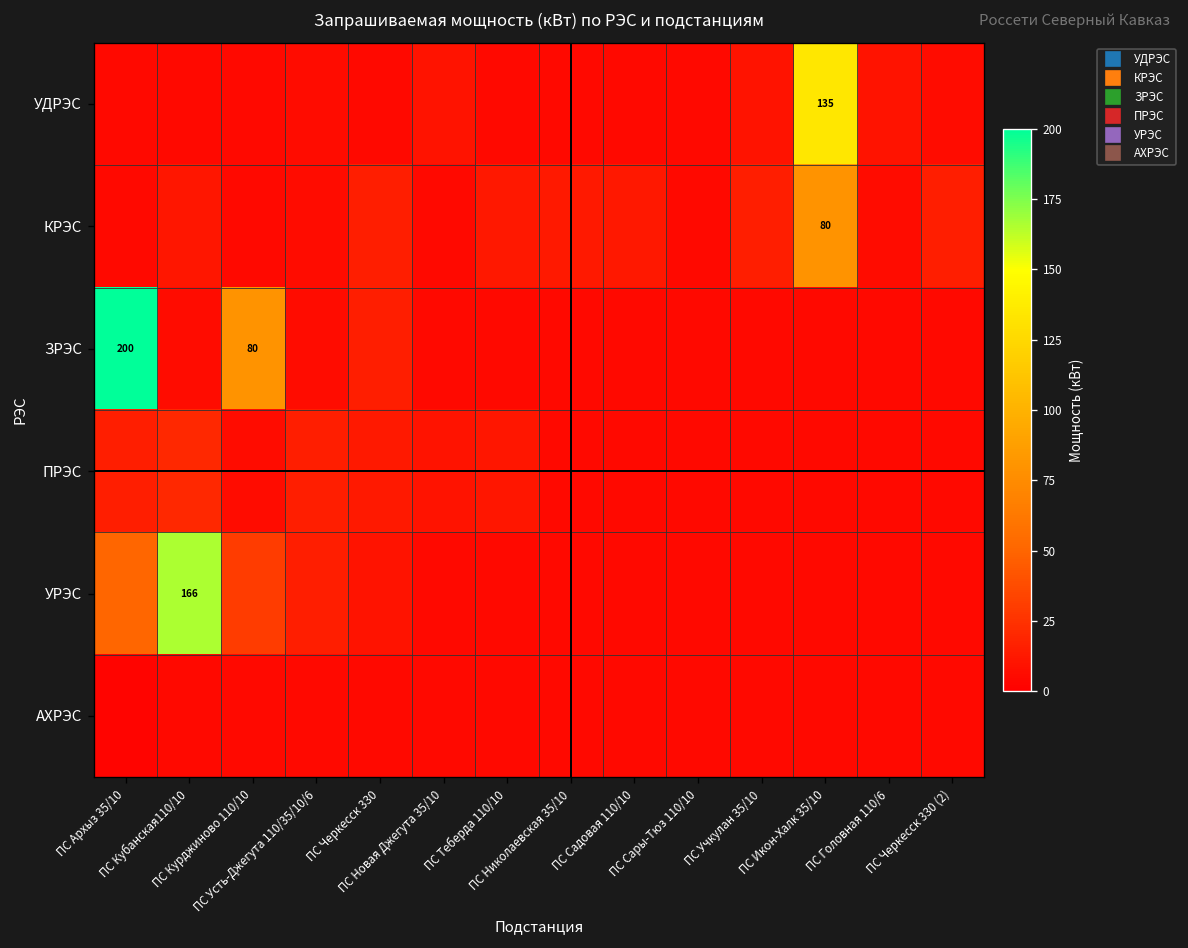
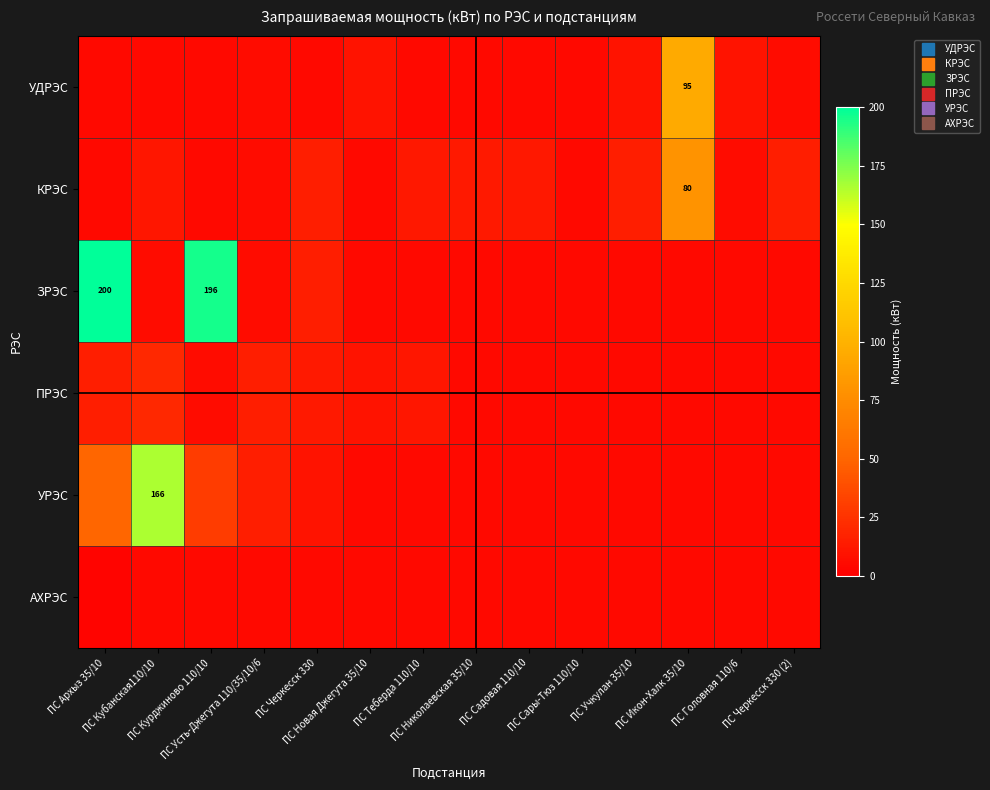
УДРЭС, ПС Икон-Халк 35/10: 135 -> 95
ЗРЭС, ПС Курджиново 110/10: 80 -> 196
